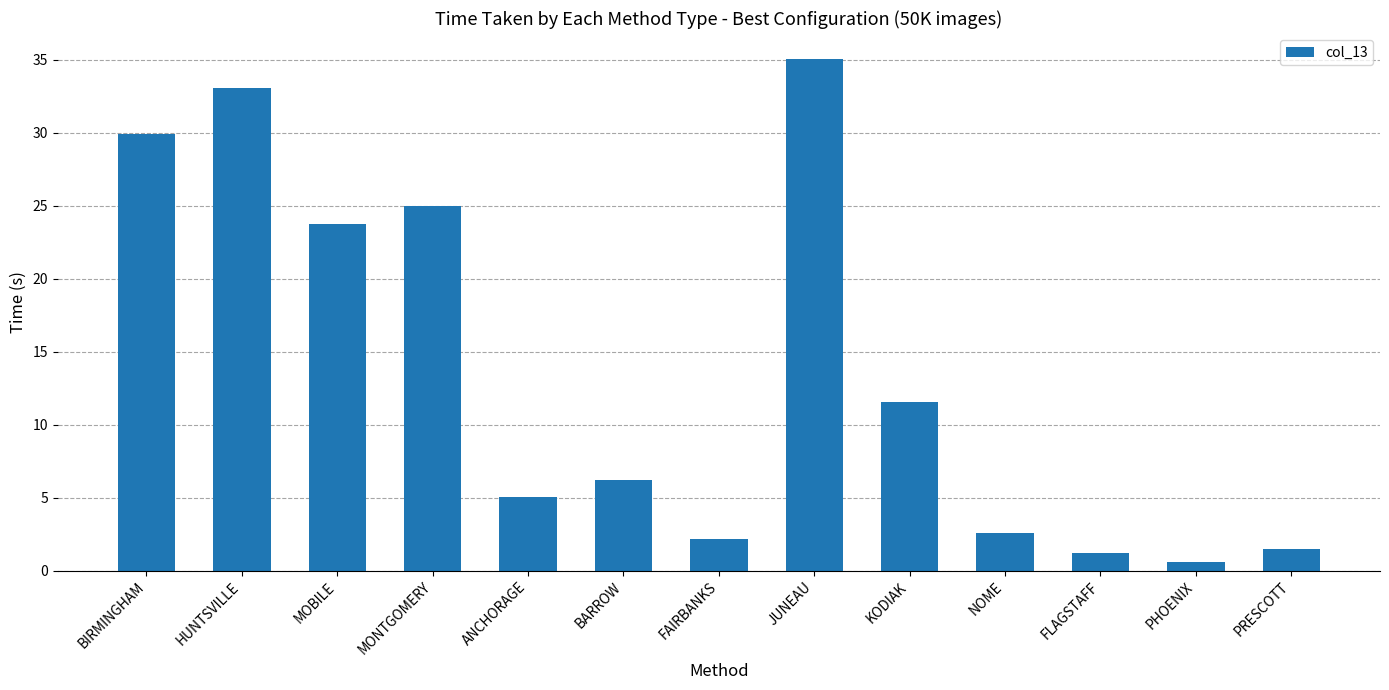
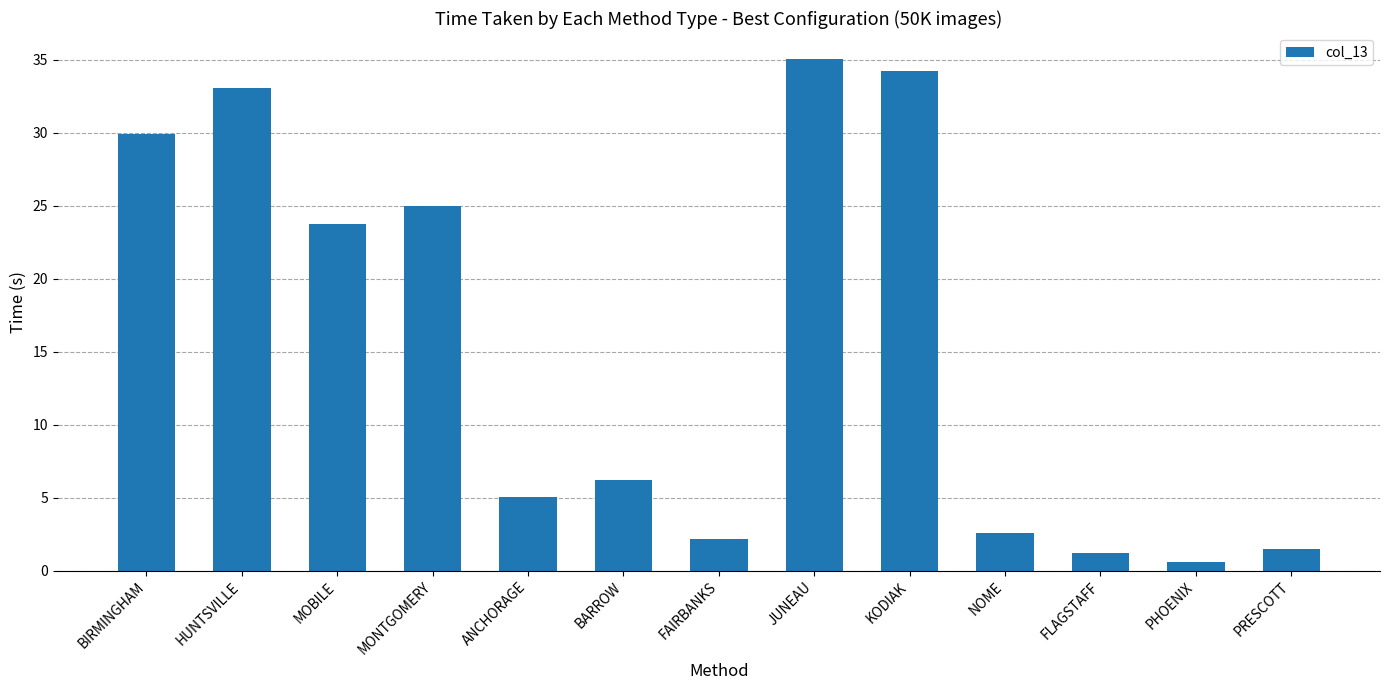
KODIAK: 11.5 -> 34.2
